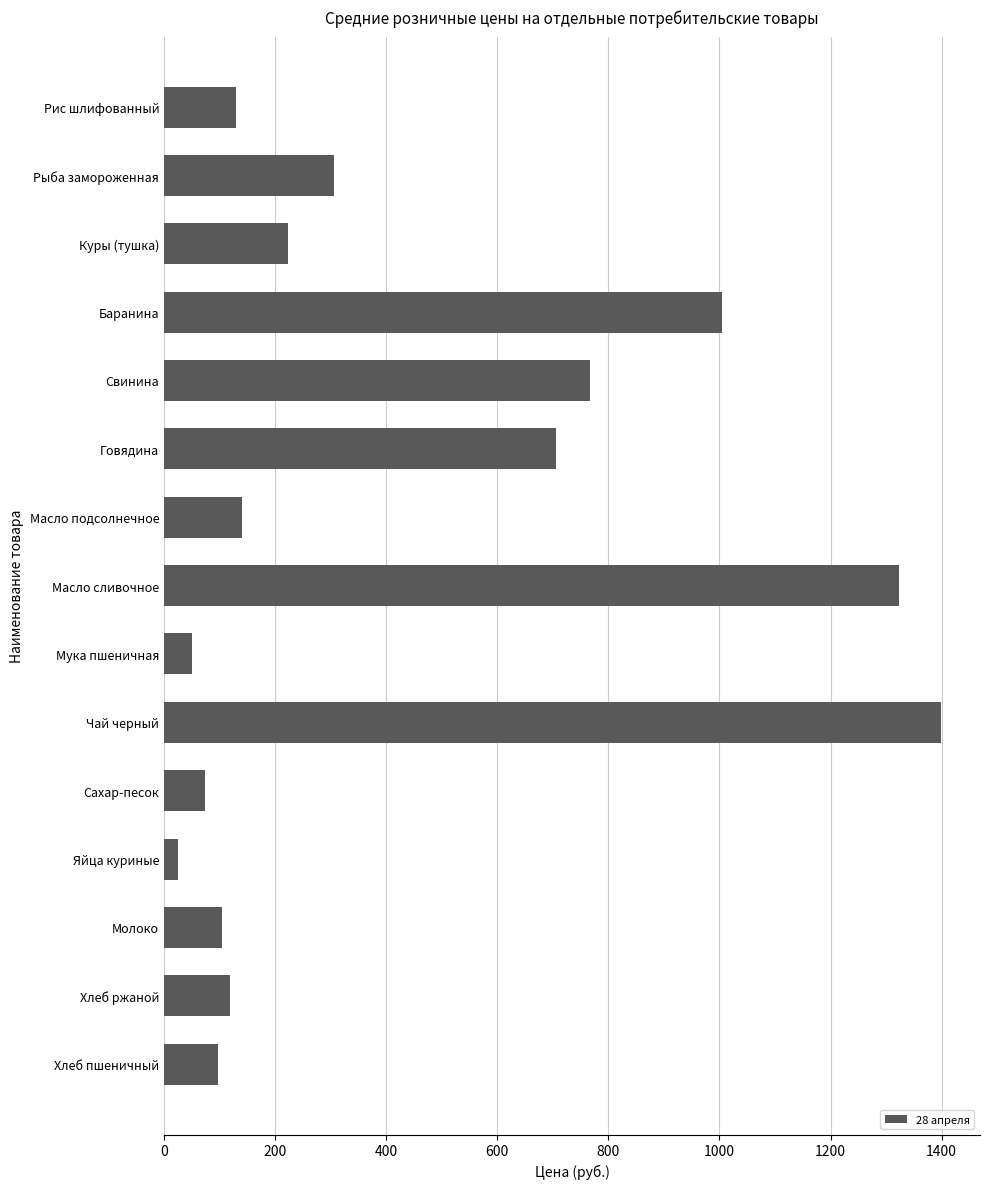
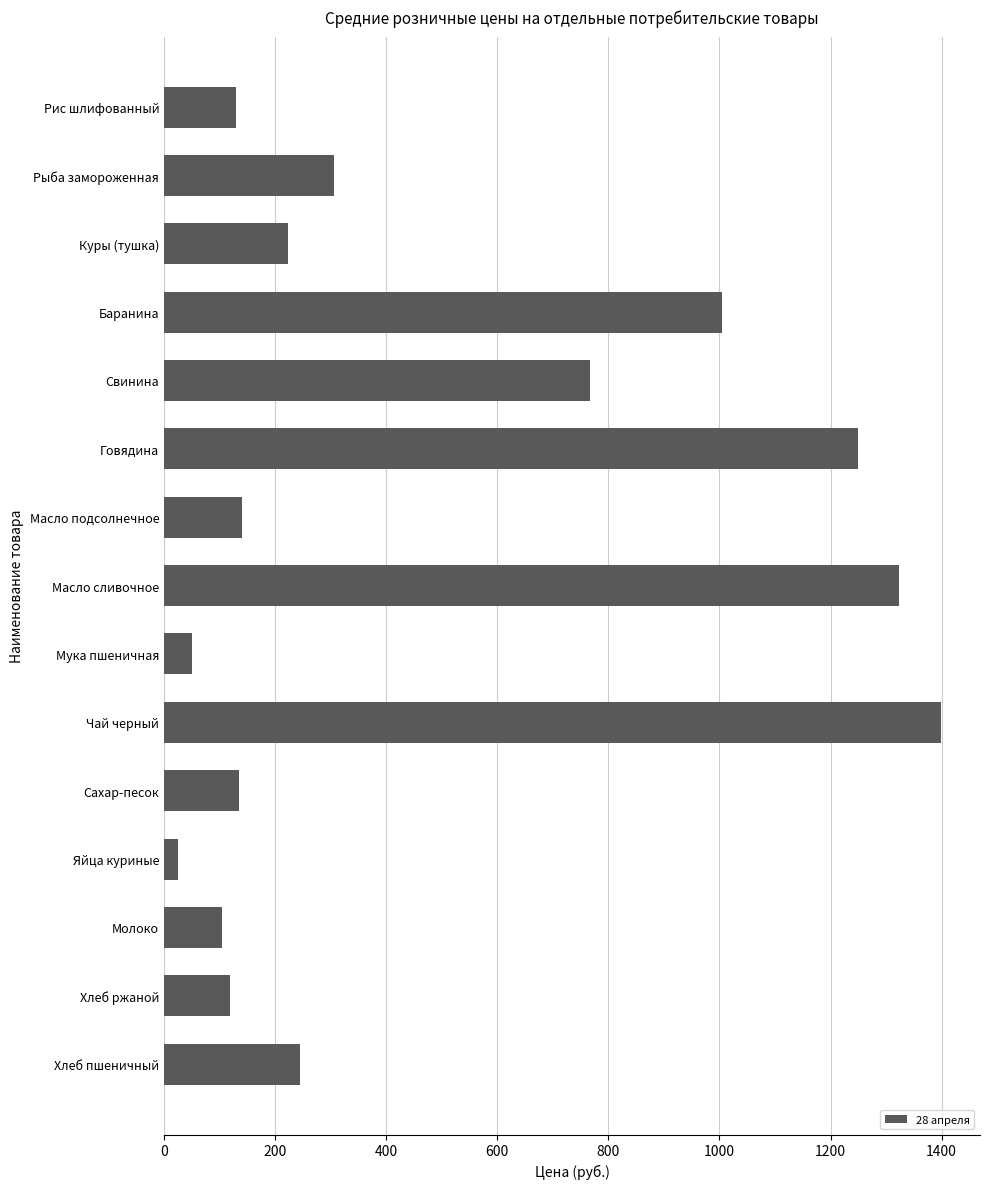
Говядина: 710 -> 1250
Сахар-песок: 70 -> 130
Хлеб пшеничный: 100 -> 250
